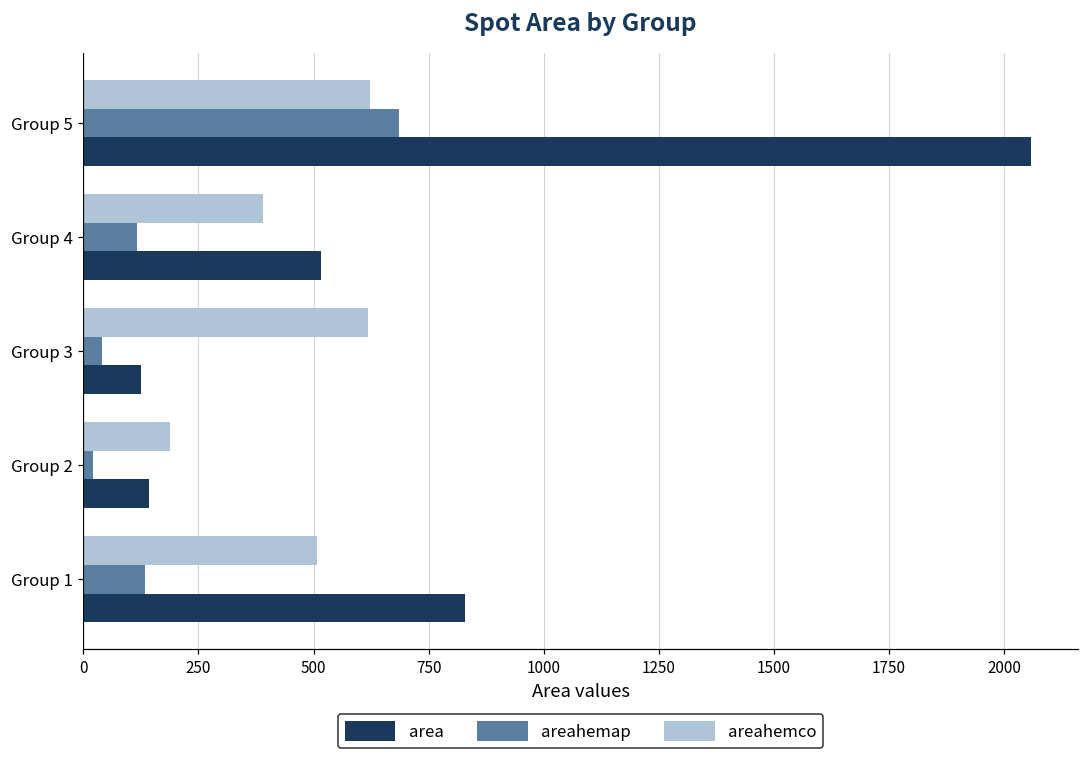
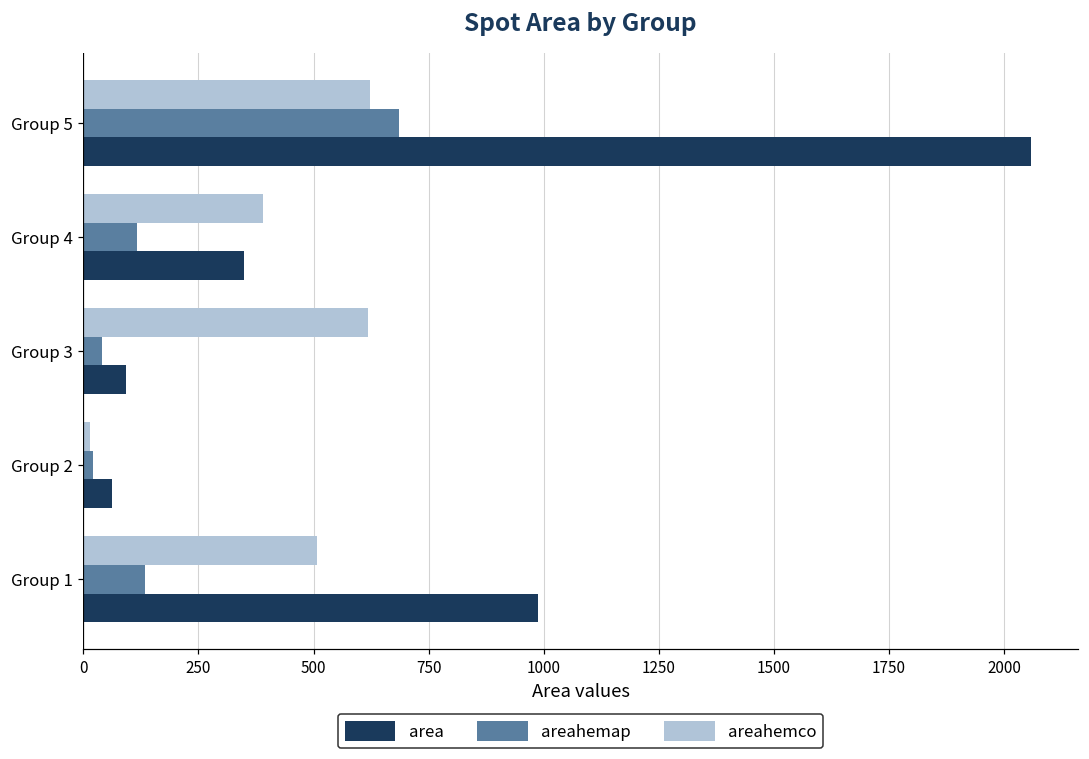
area, Group 4: 520 -> 350
area, Group 3: 120 -> 90
areahemco, Group 2: 190 -> 10
area, Group 2: 140 -> 60
area, Group 1: 830 -> 990
